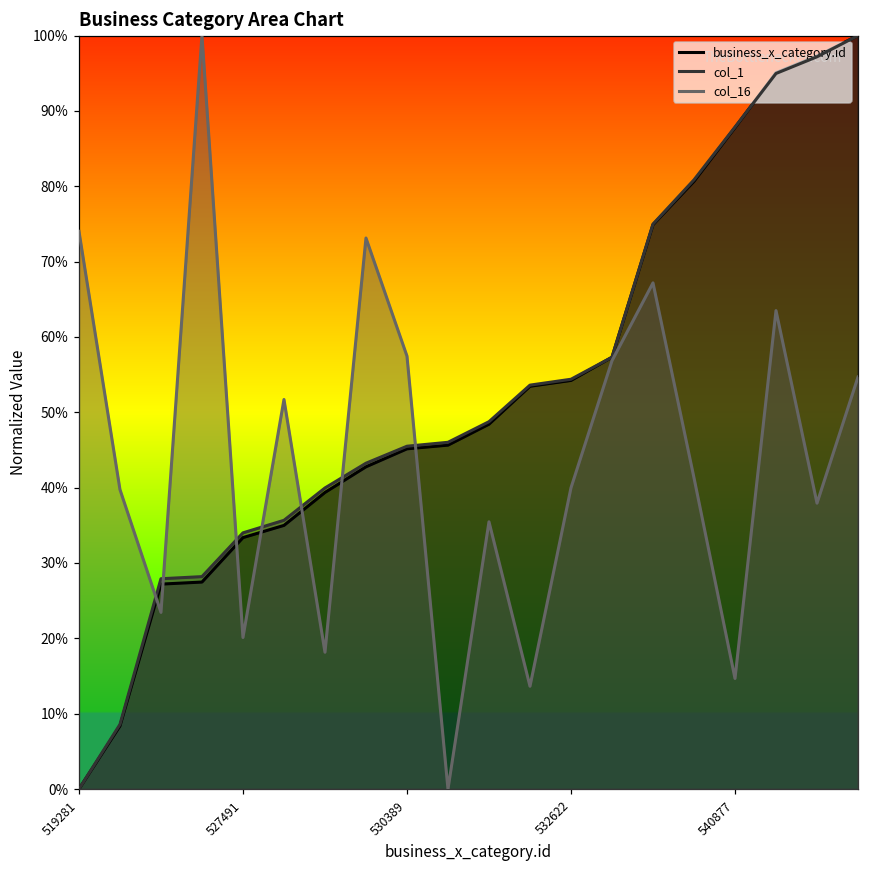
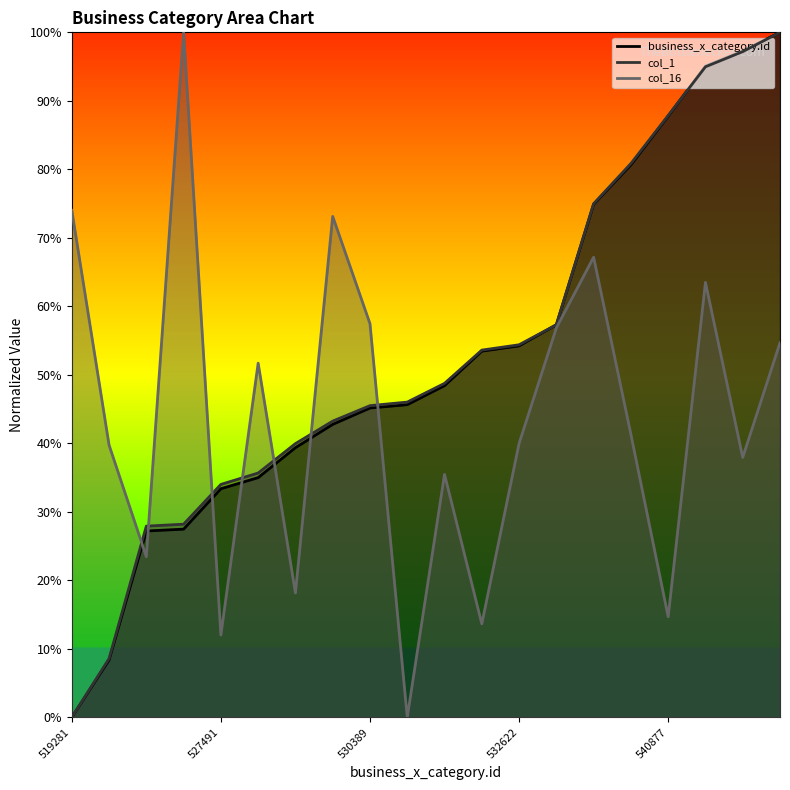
col_16, 527491: 20% -> 12%
